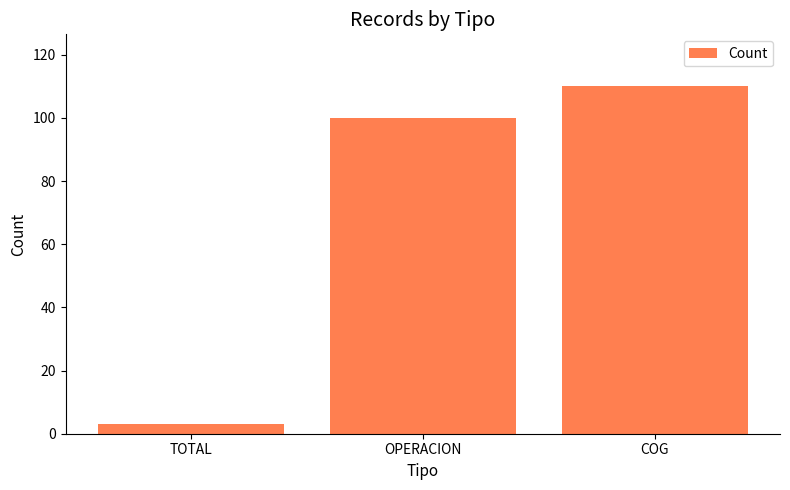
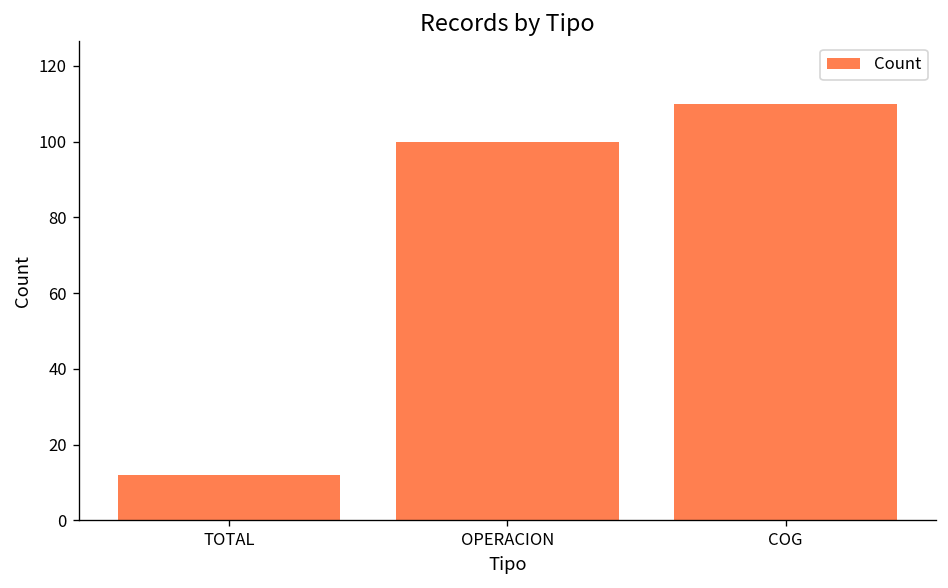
TOTAL: 3 -> 12
